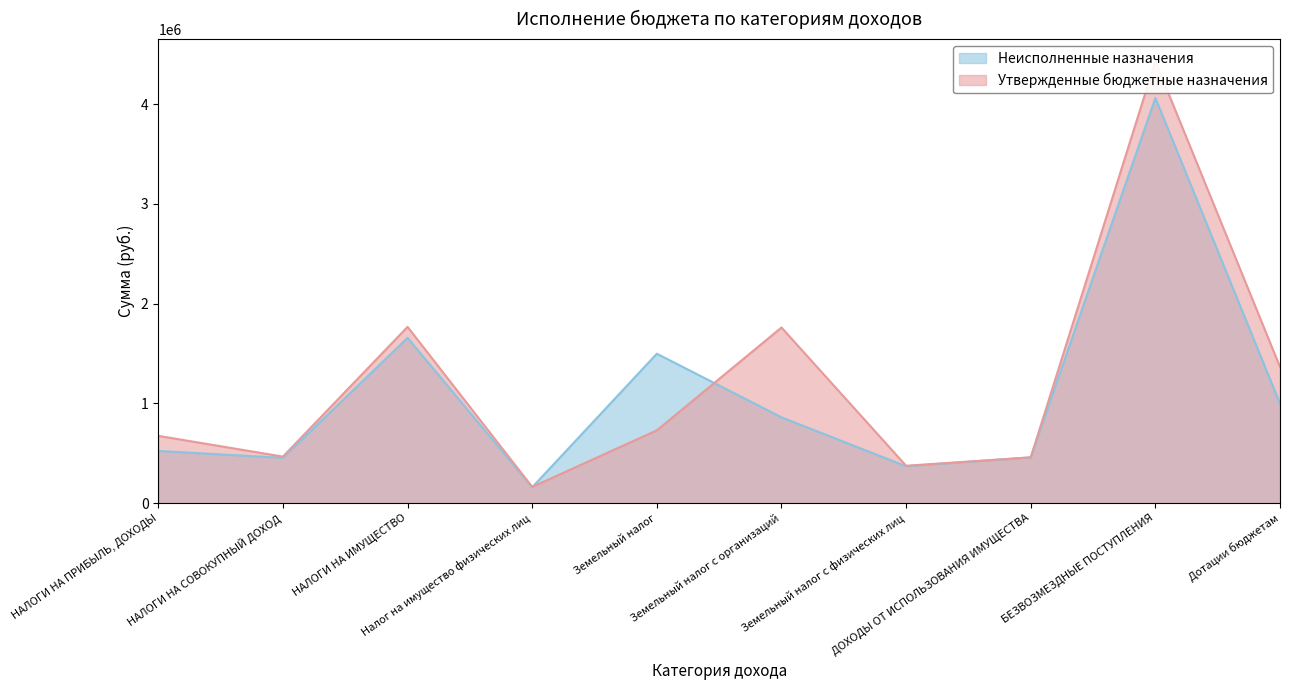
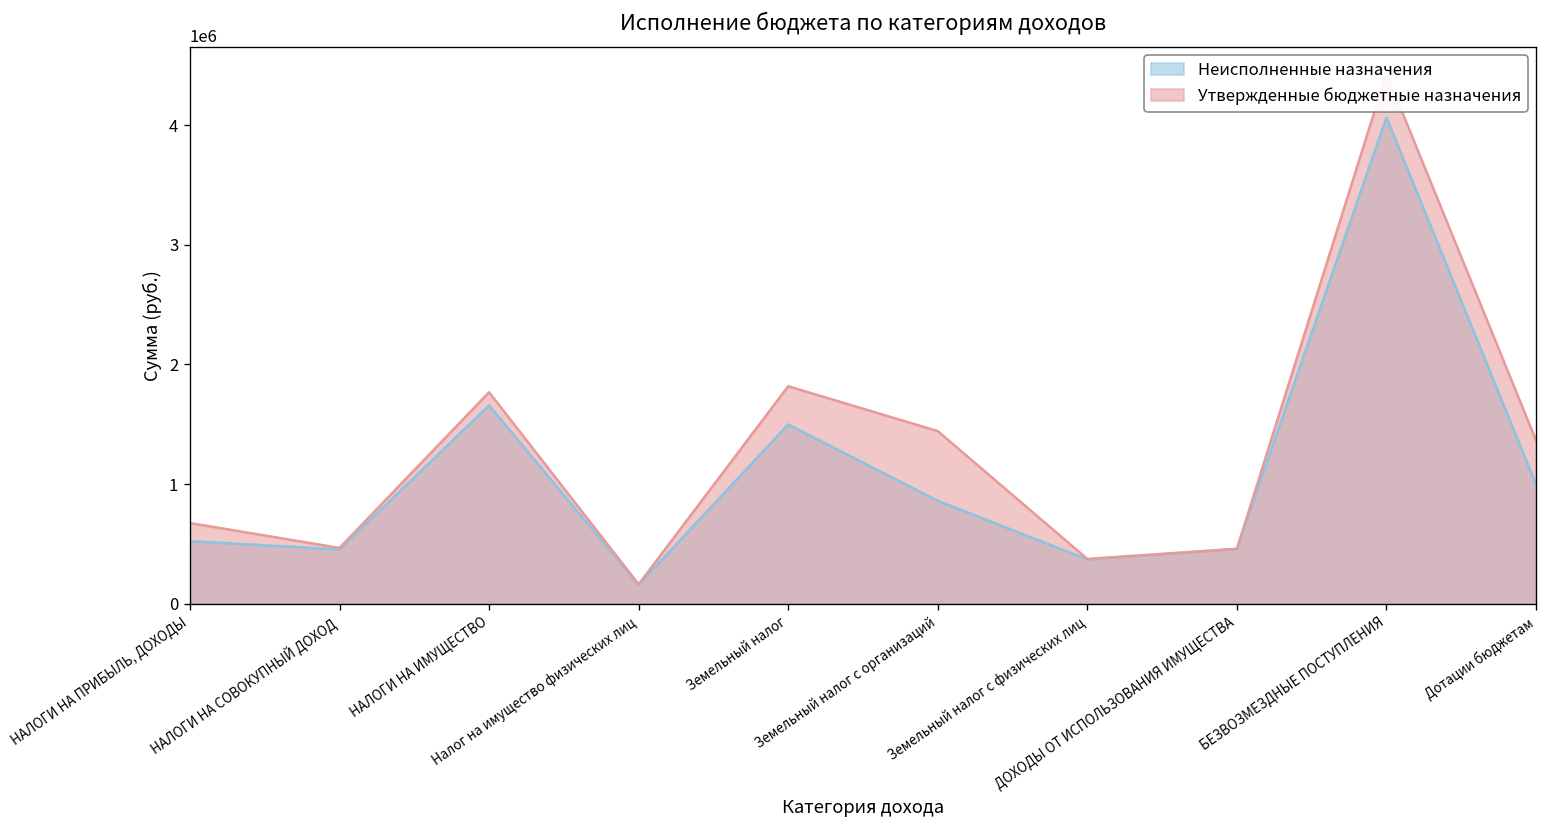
Утвержденные бюджетные назначения, Земельный налог: 700000 -> 1800000
Утвержденные бюджетные назначения, Земельный налог с организаций: 1800000 -> 1400000
